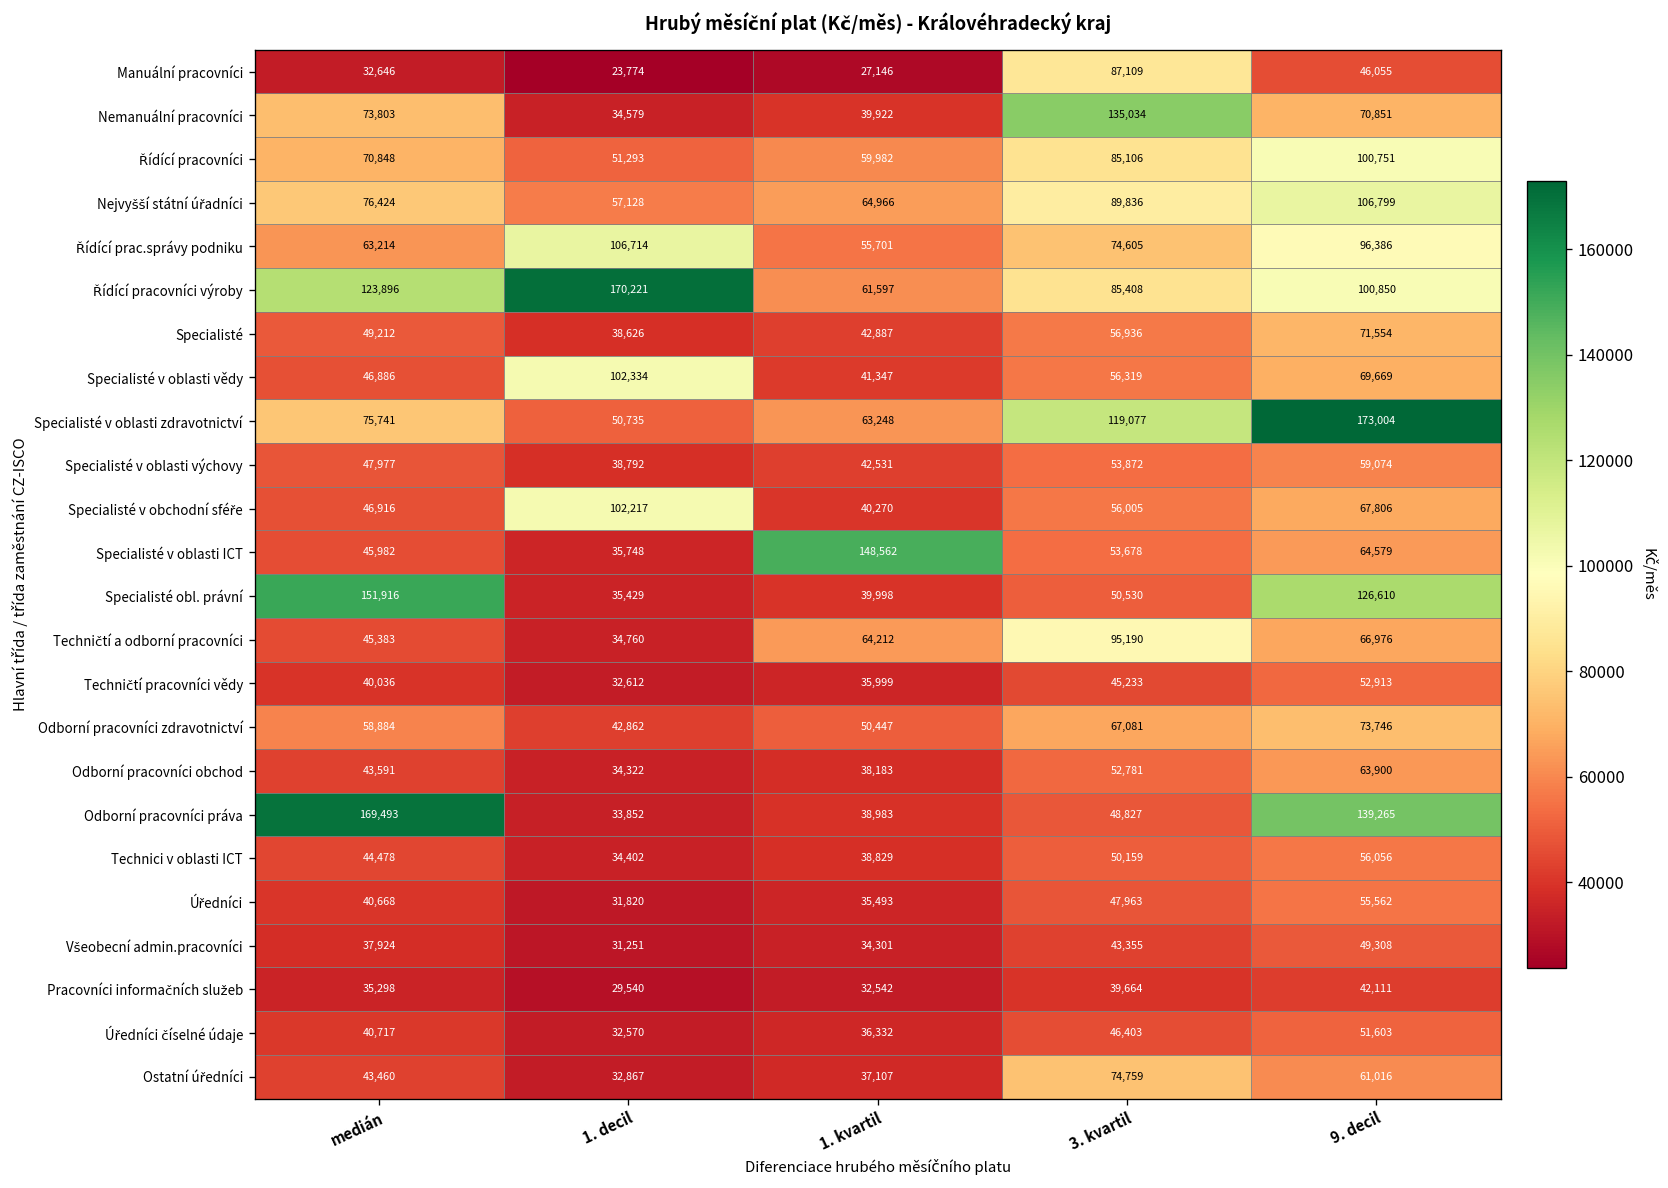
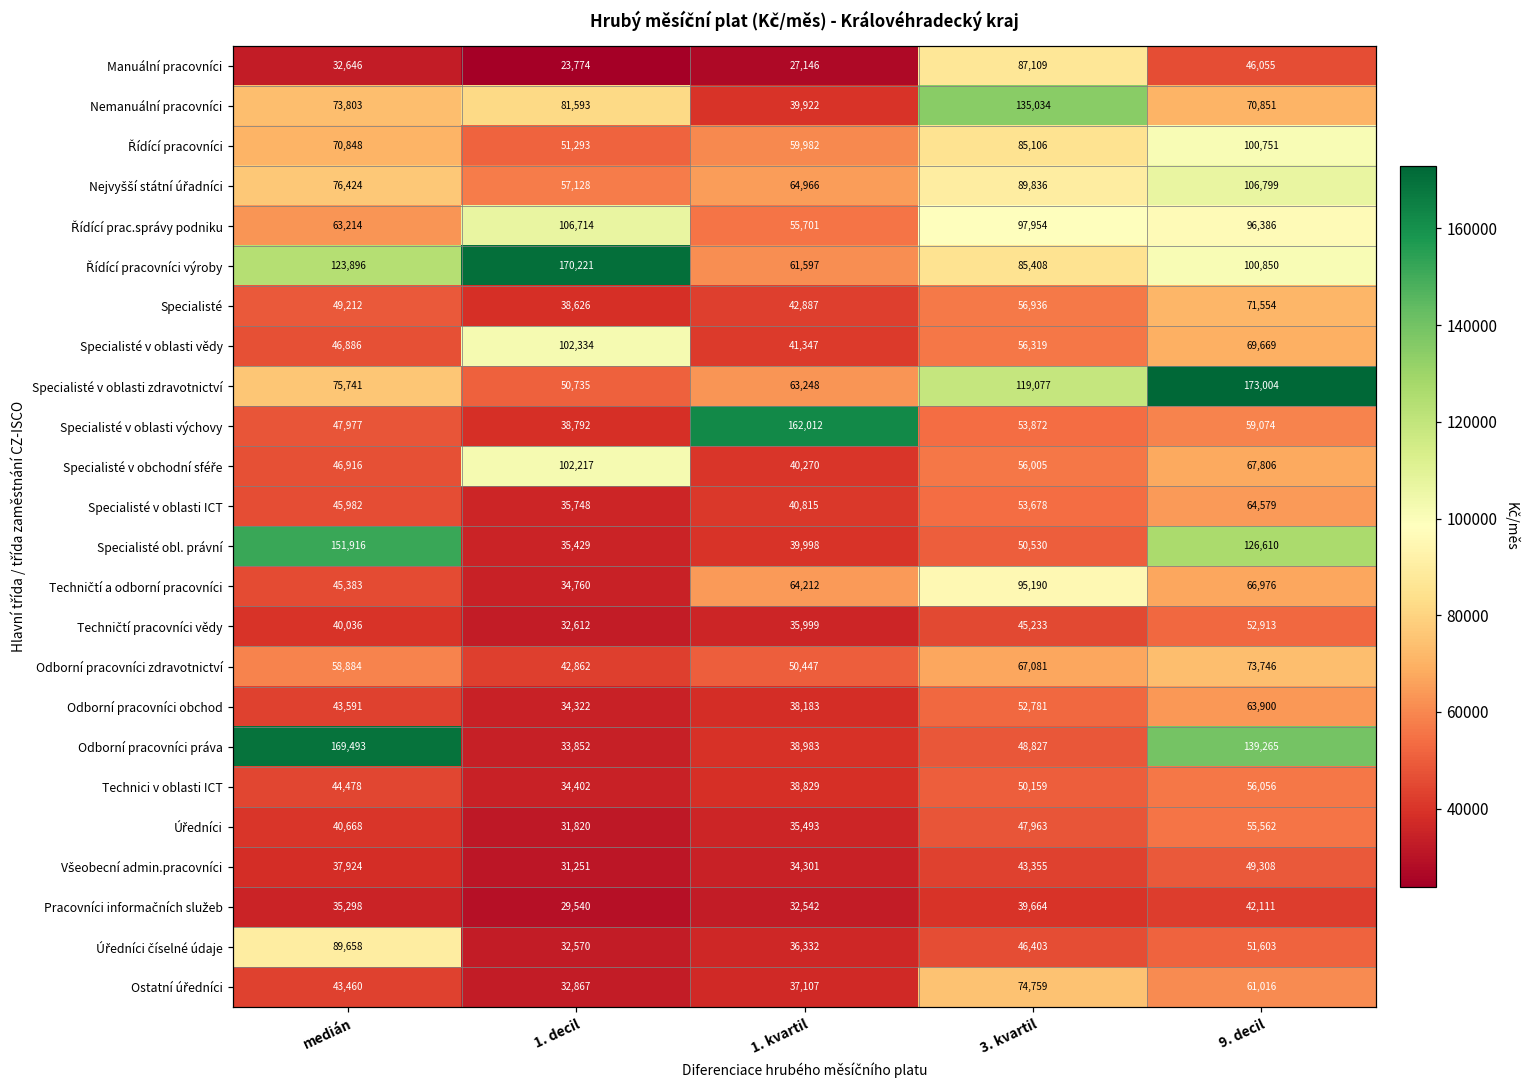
Nemanuální pracovníci, 1. decil: 34,579 -> 81,593
Řídící prac.správy podniku, 3. kvartil: 74,605 -> 97,954
Specialisté v oblasti výchovy, 1. kvartil: 42,531 -> 162,012
Specialisté v oblasti ICT, 1. kvartil: 148,562 -> 40,815
Úředníci číselné údaje, medián: 40,717 -> 89,658
